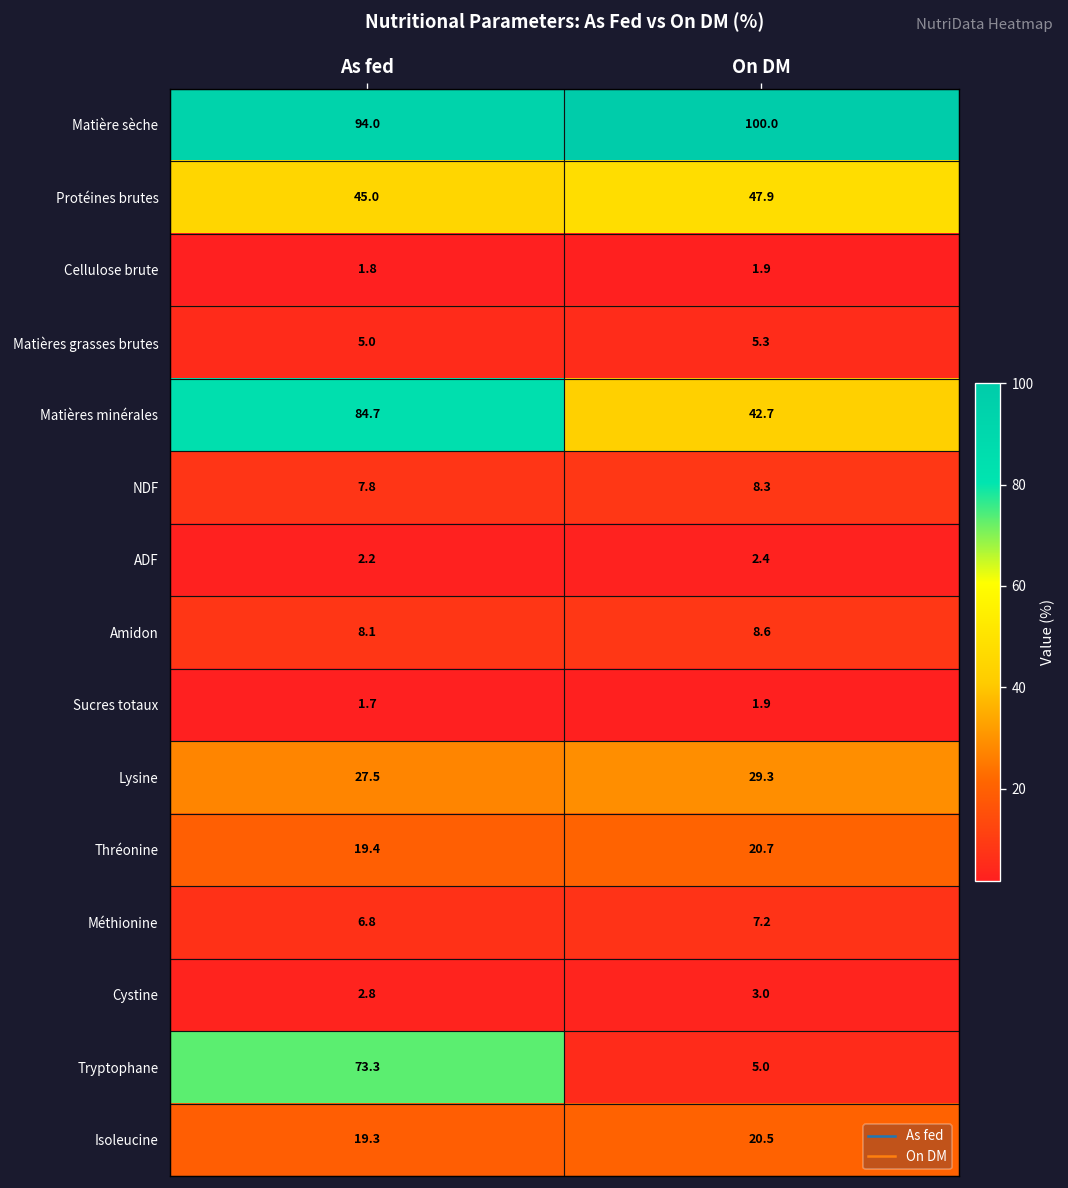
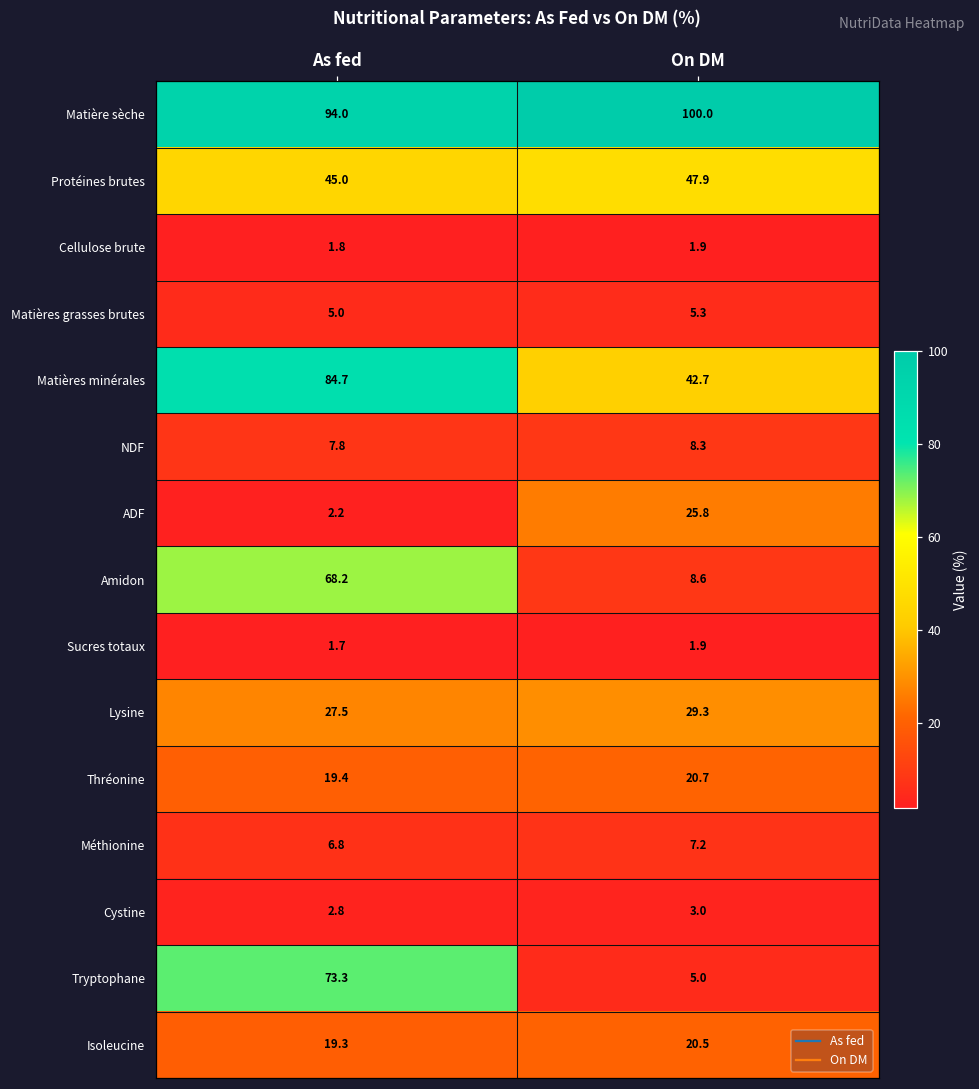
ADF, On DM: 2.4 -> 25.8
Amidon, As fed: 8.1 -> 68.2
